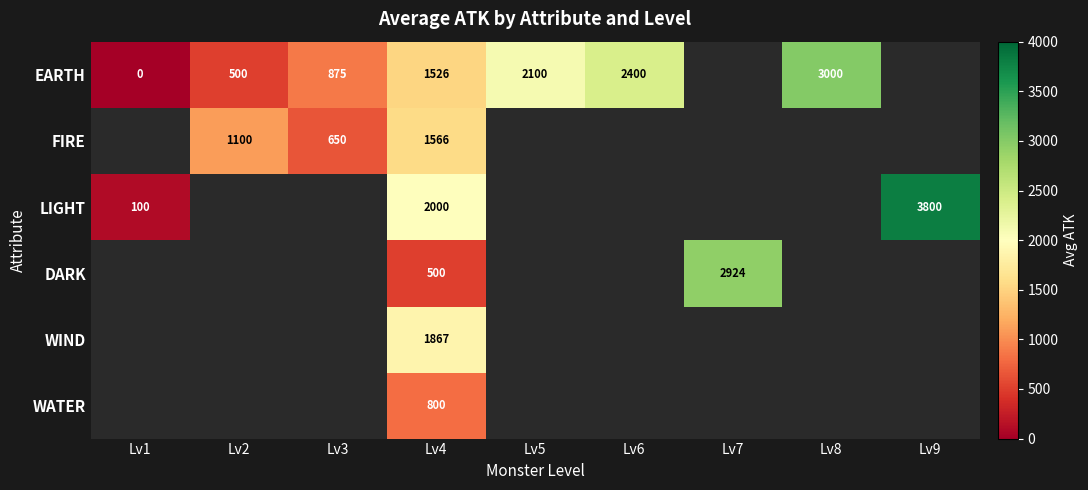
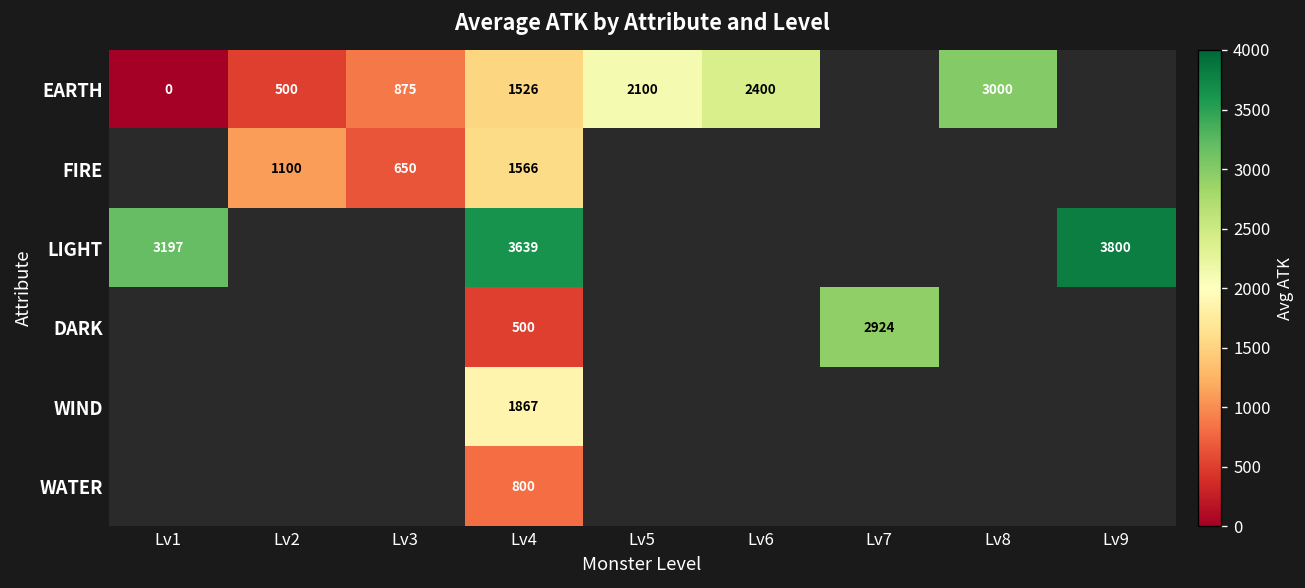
LIGHT, Lv1: 100 -> 3197
LIGHT, Lv4: 2000 -> 3639
